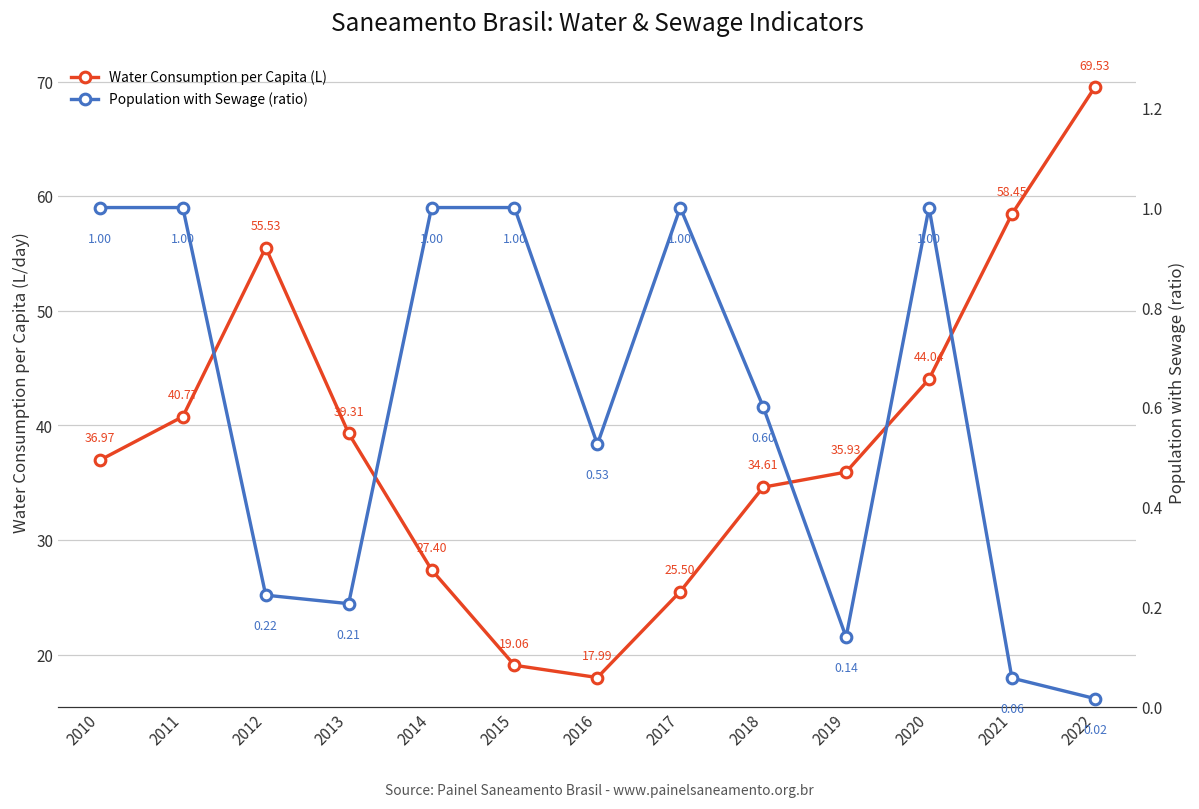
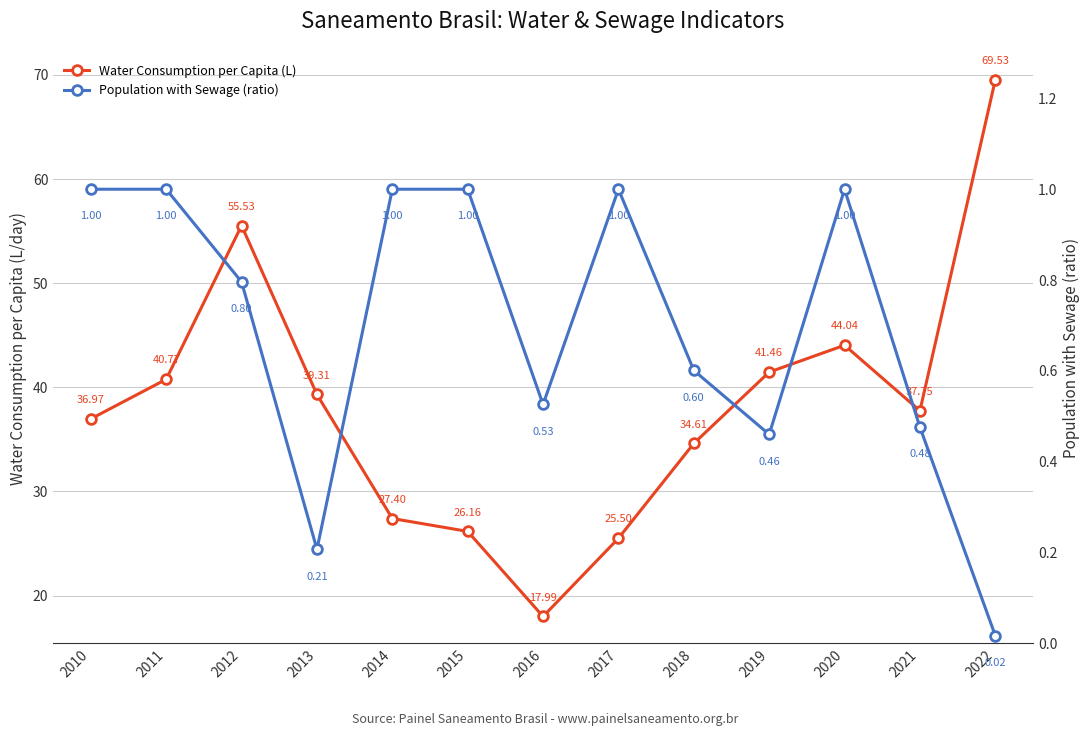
Water Consumption per Capita (L), 2015: 19.06 -> 26.16
Water Consumption per Capita (L), 2019: 35.93 -> 41.46
Water Consumption per Capita (L), 2021: 58.45 -> 37.75
Population with Sewage (ratio), 2012: 0.22 -> 0.80
Population with Sewage (ratio), 2019: 0.14 -> 0.46
Population with Sewage (ratio), 2021: 0.06 -> 0.48
